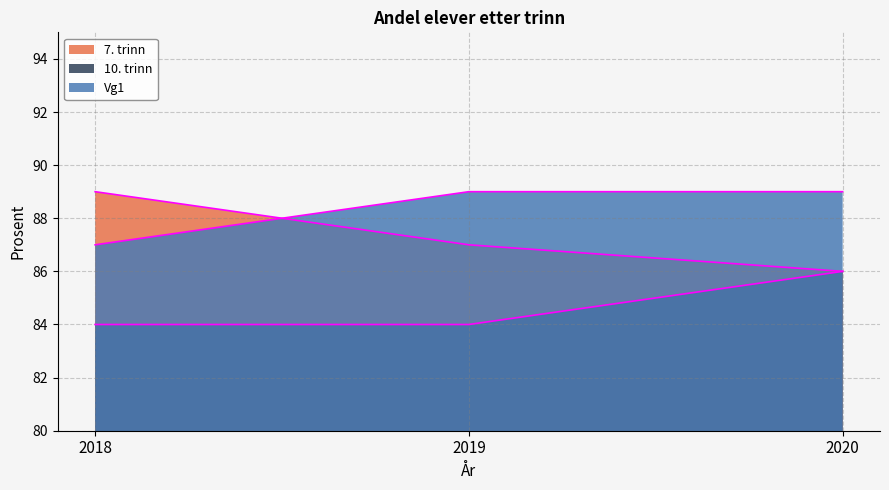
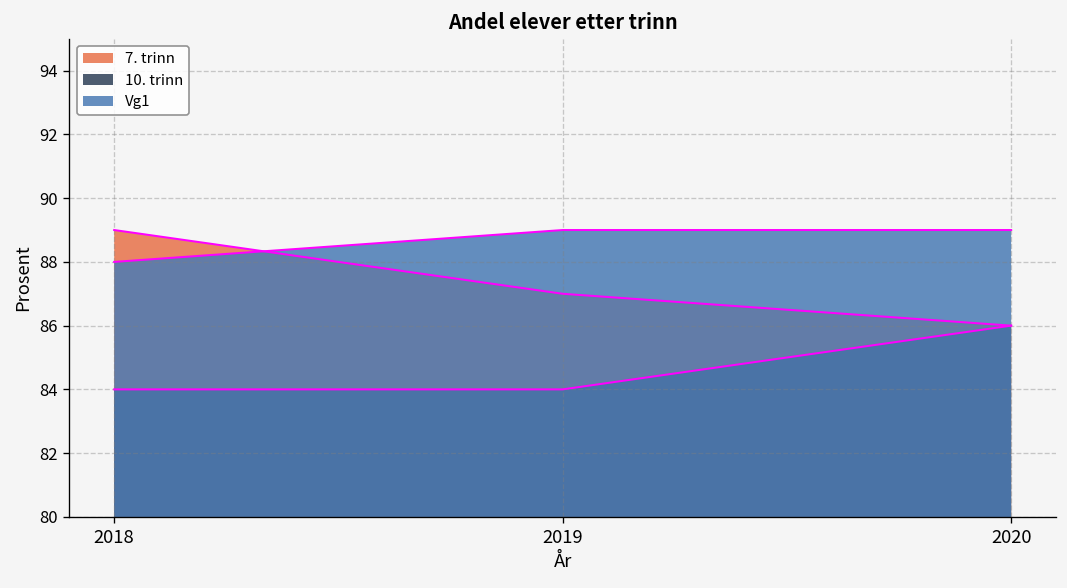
Vg1, 2018: 87 -> 88
